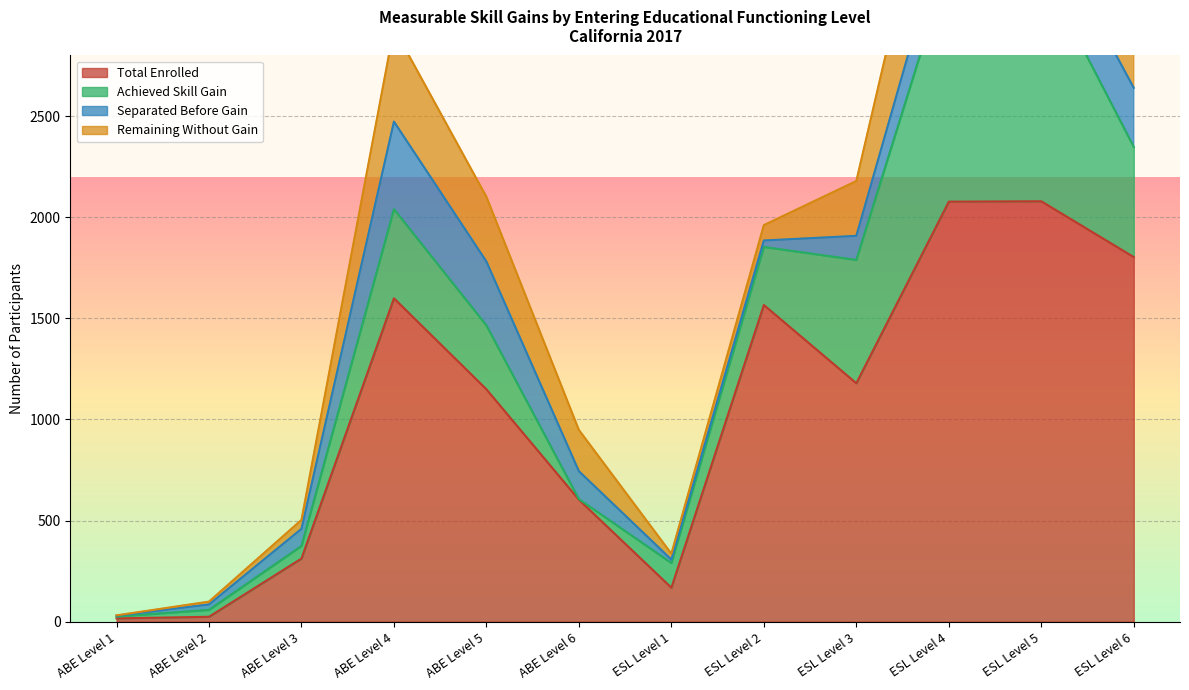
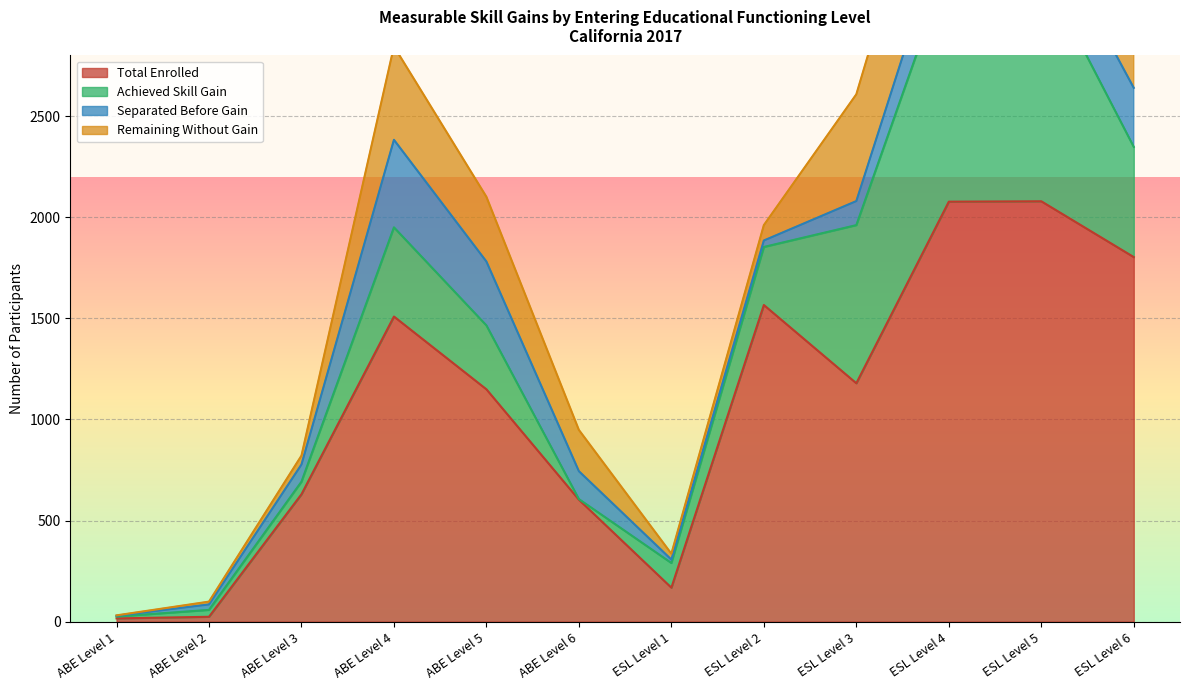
Total Enrolled, ABE Level 3: 310 -> 630
Total Enrolled, ABE Level 4: 1600 -> 1510
Achieved Skill Gain, ESL Level 3: 610 -> 780
Remaining Without Gain, ESL Level 3: 270 -> 530
